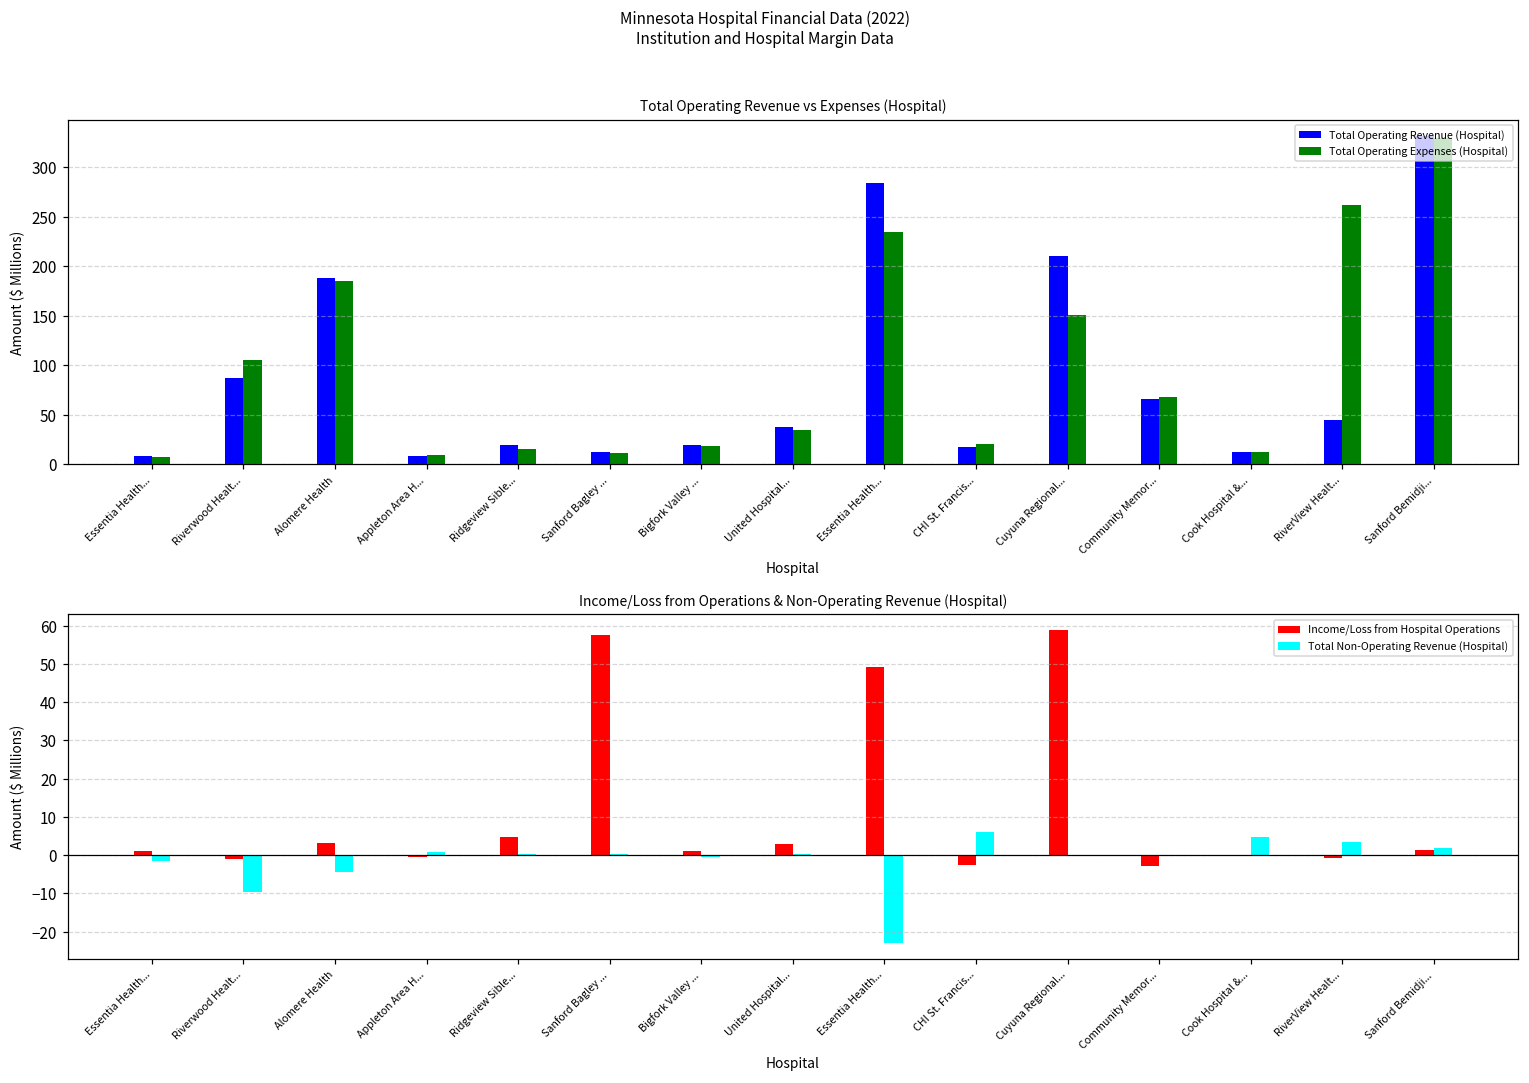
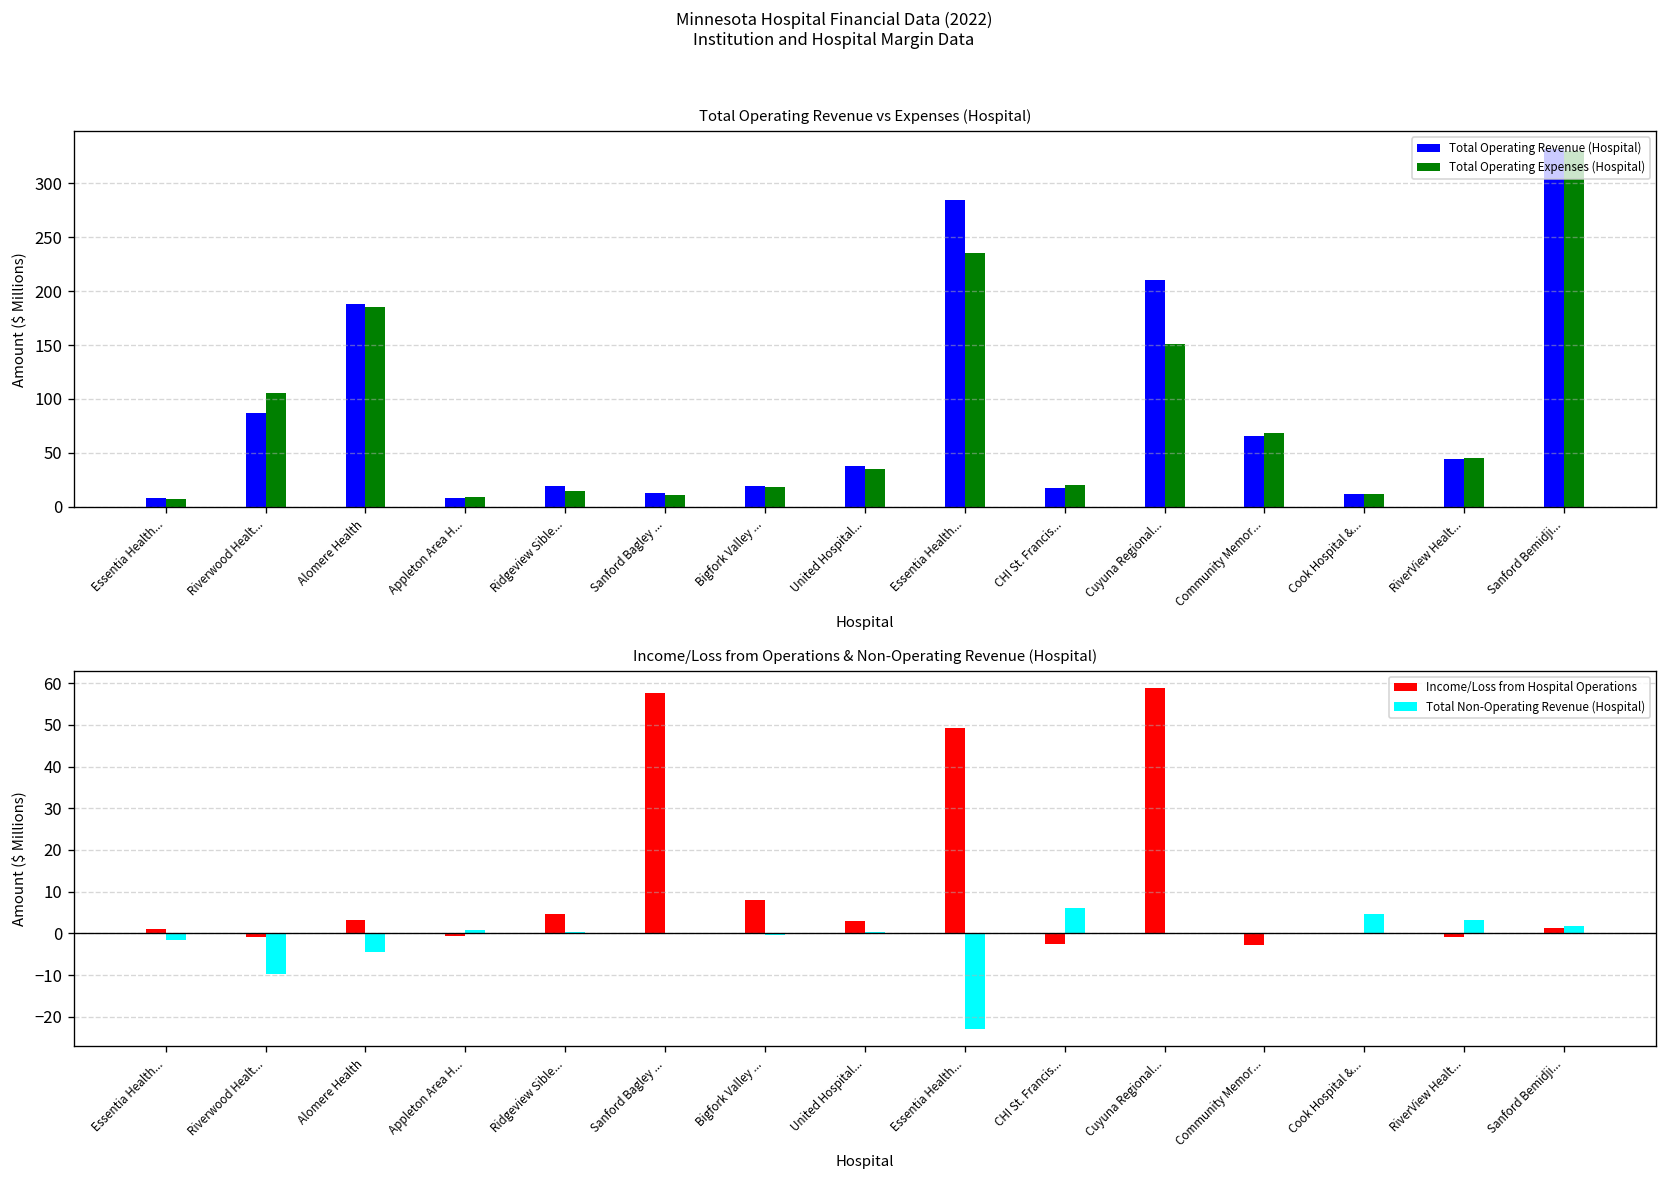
Total Operating Revenue vs Expenses (Hospital), Total Operating Expenses (Hospital), RiverView Healt...: 260 -> 50
Income/Loss from Operations & Non-Operating Revenue (Hospital), Income/Loss from Hospital Operations, Bigfork Valley ...: 1 -> 8
